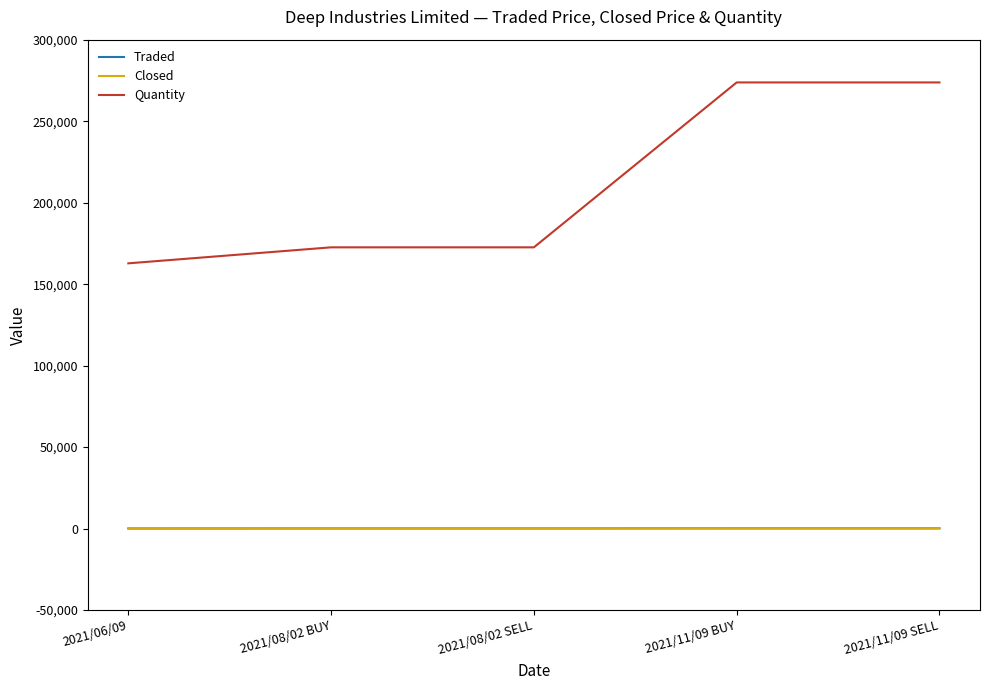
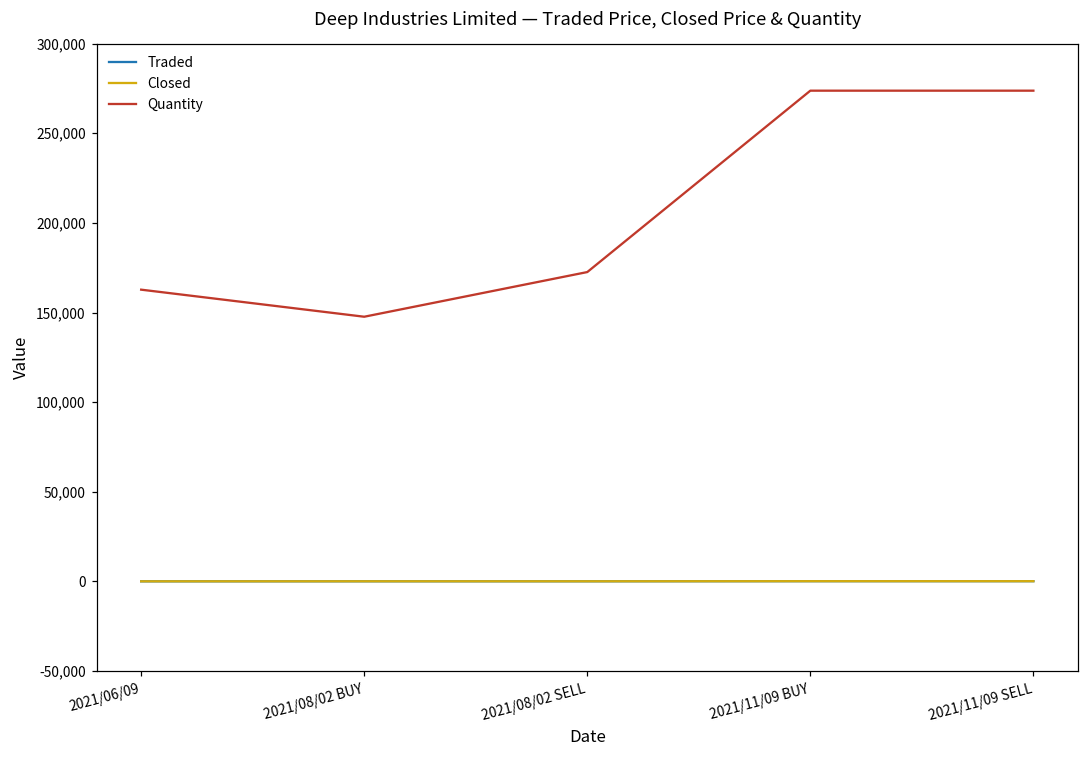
Quantity, 2021/08/02 BUY: 173,000 -> 148,000
